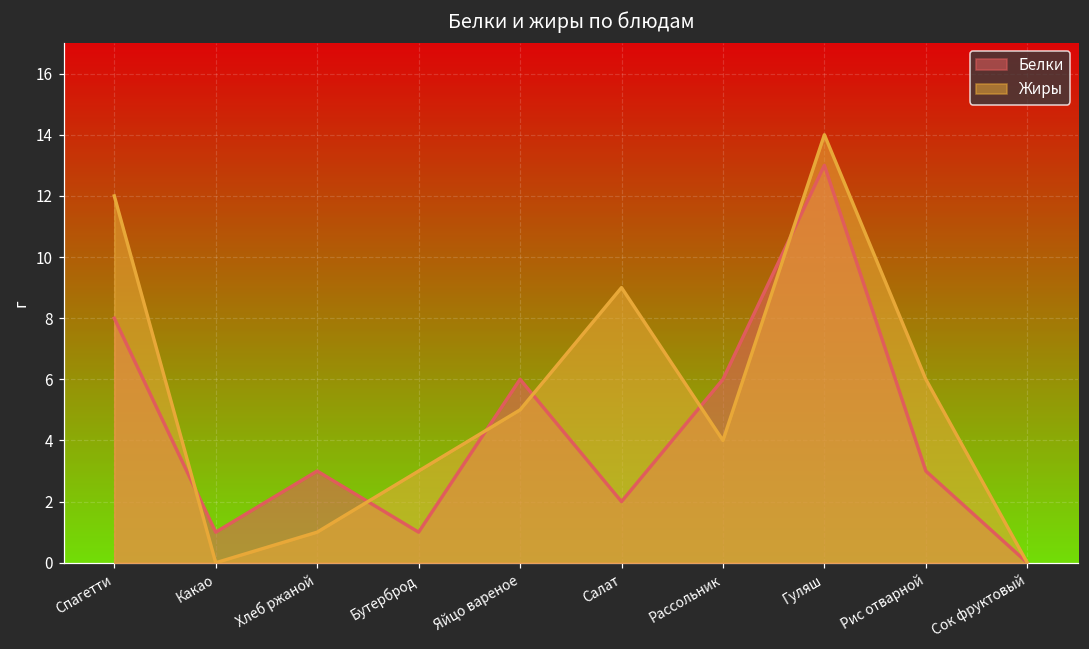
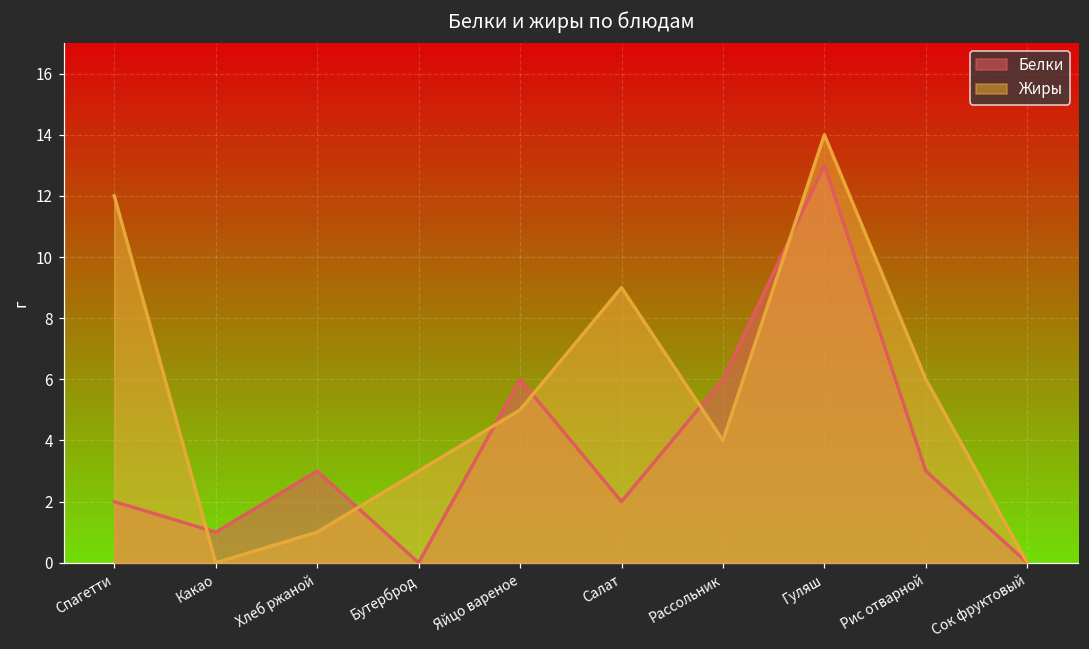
Белки, Спагетти: 8 -> 2
Белки, Бутерброд: 1 -> 0
